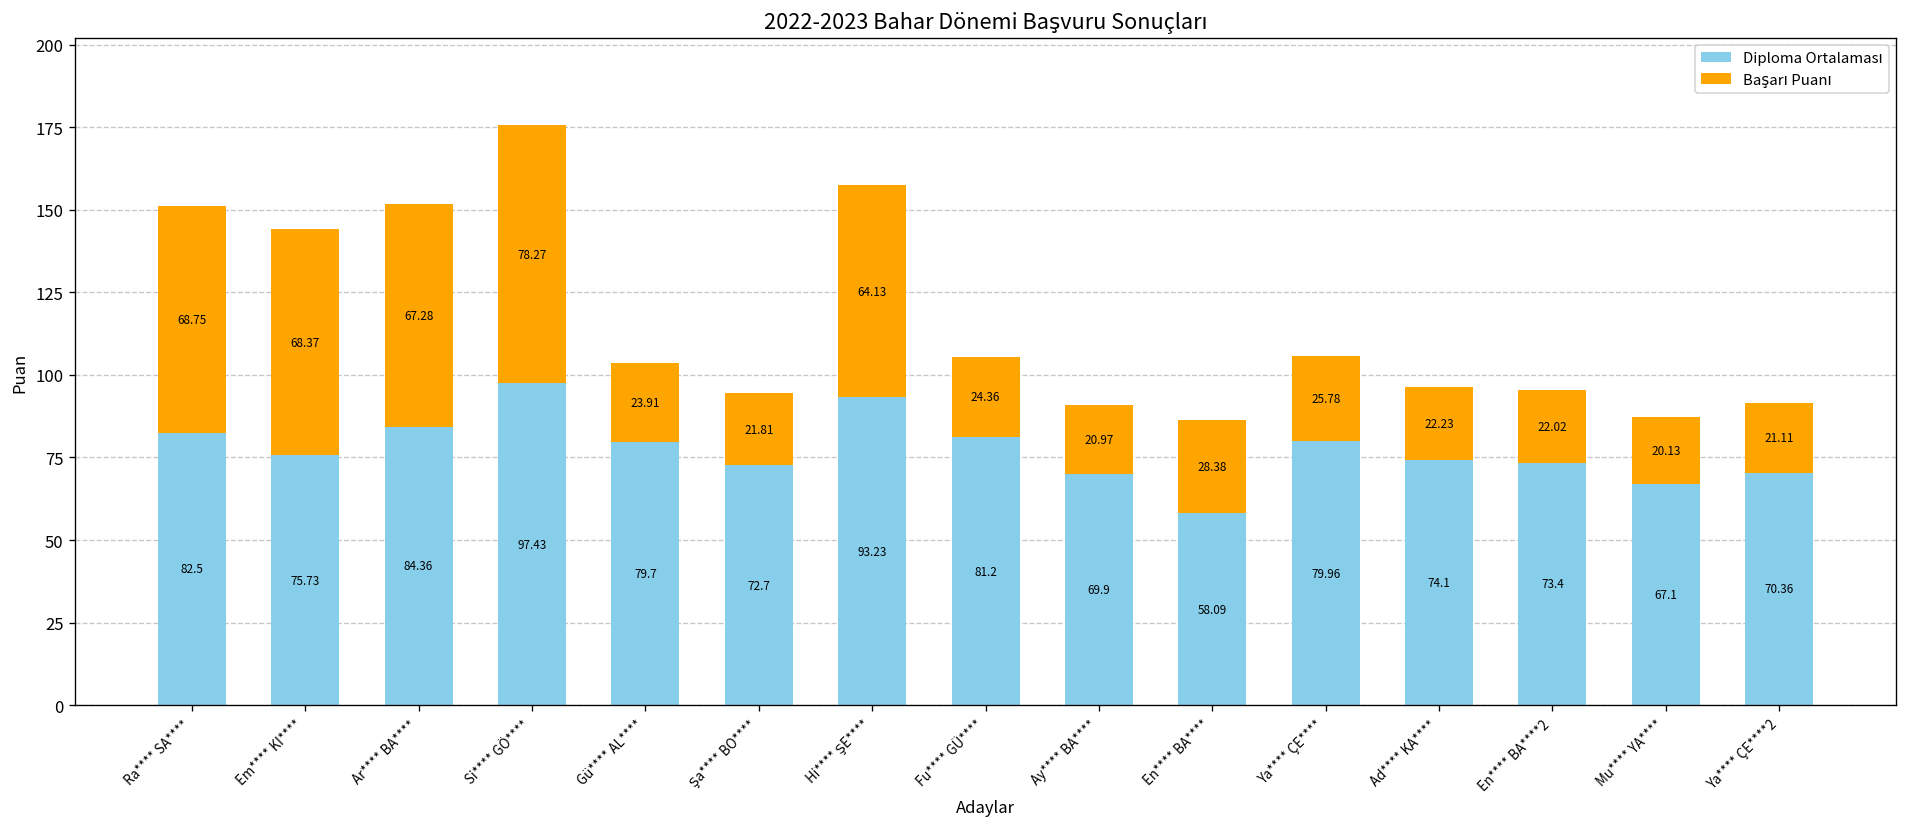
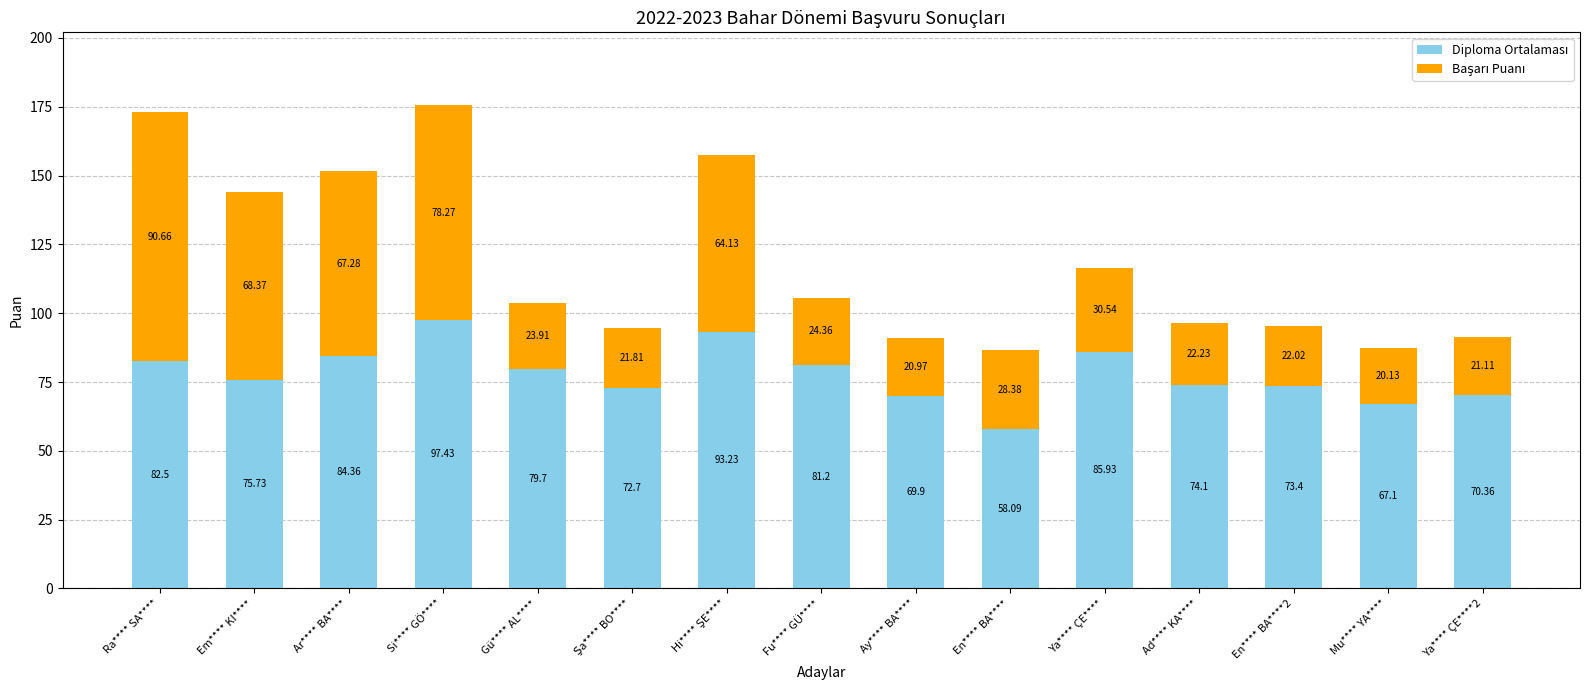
Başarı Puanı, Ra**** SA****: 68.75 -> 90.66
Diploma Ortalaması, Ya**** ÇE****: 79.96 -> 85.93
Başarı Puanı, Ya**** ÇE****: 25.78 -> 30.54
